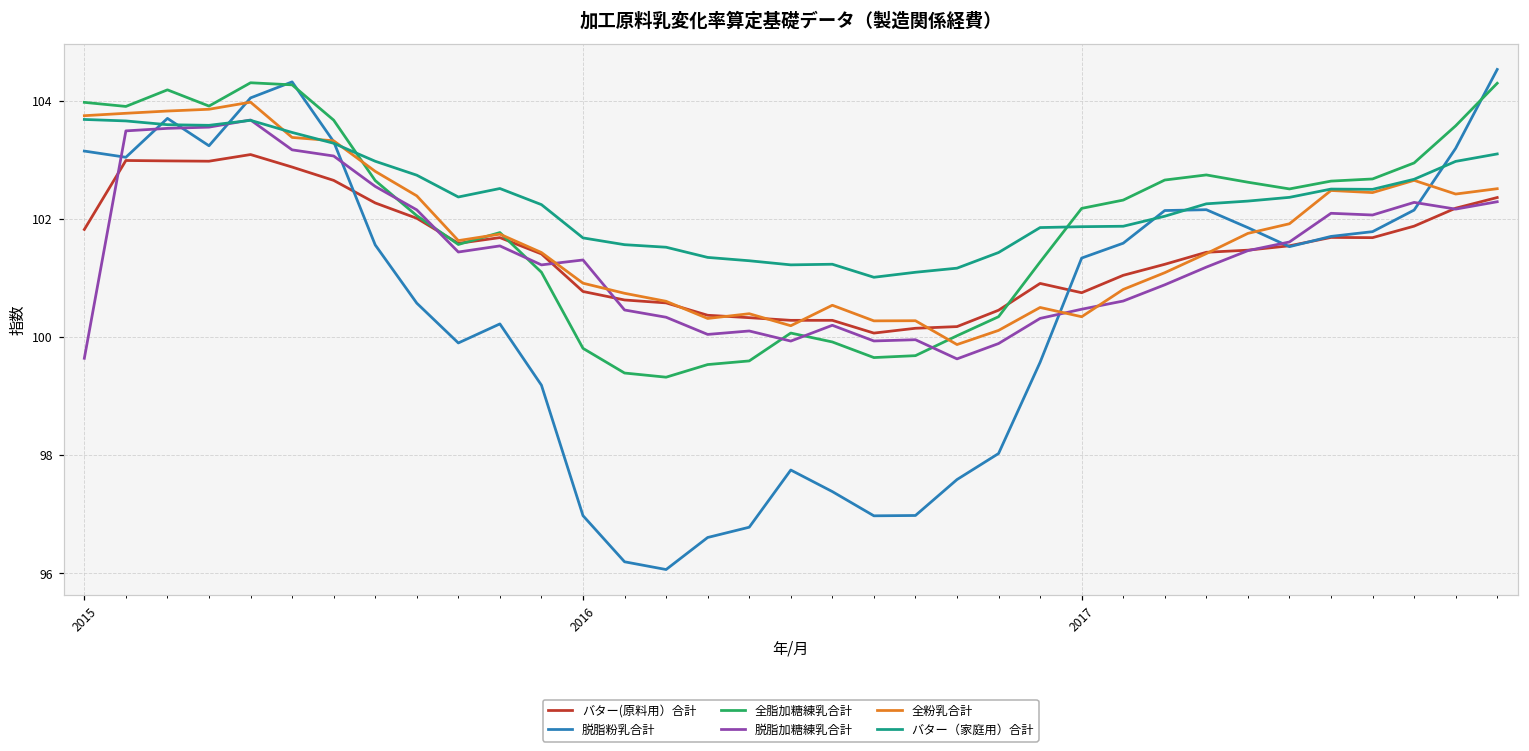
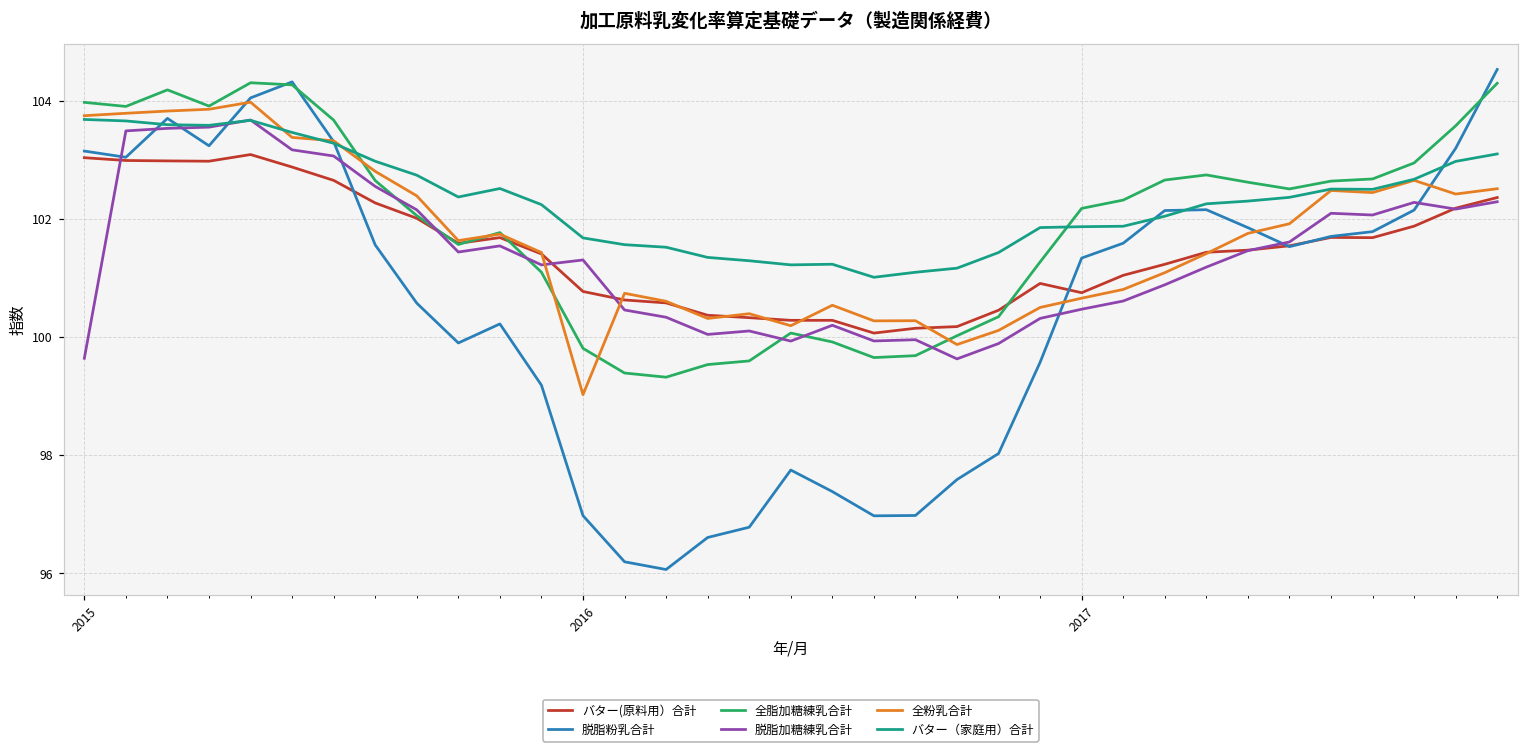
バター(原料用）合計, 2015: 101.8 -> 103.0
全粉乳合計, 2016: 100.9 -> 99.0
全粉乳合計, 2017: 100.3 -> 100.7
